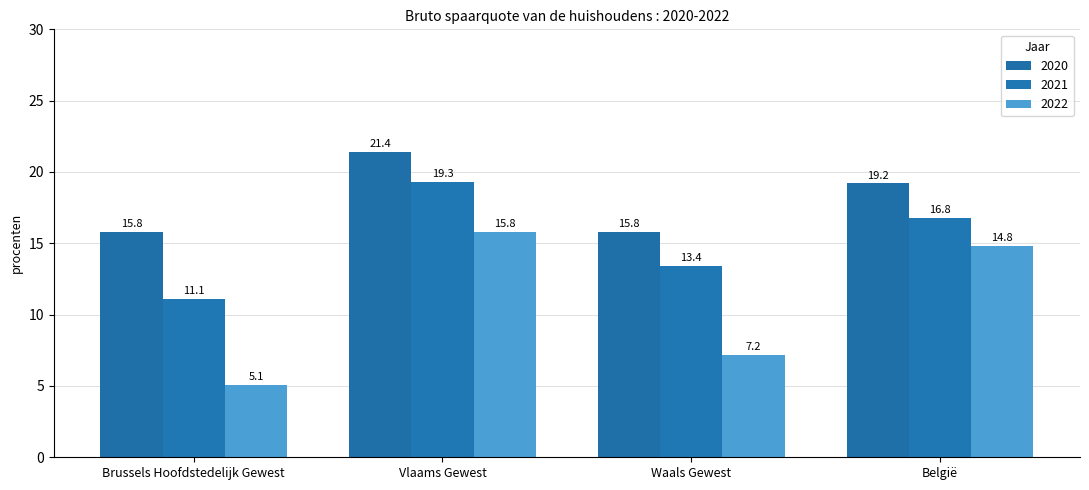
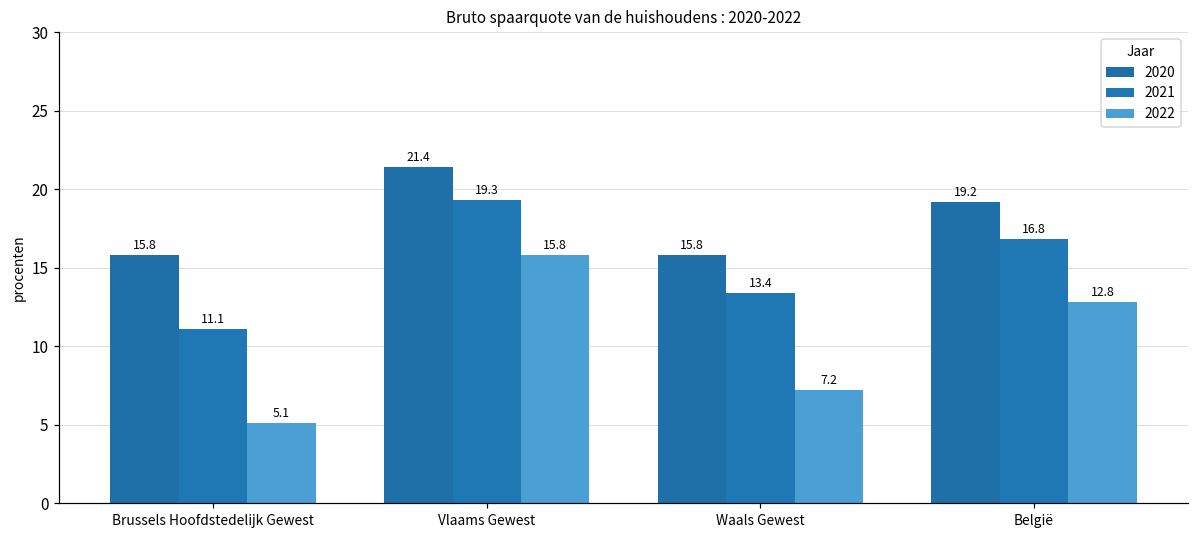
2022, België: 14.8 -> 12.8
